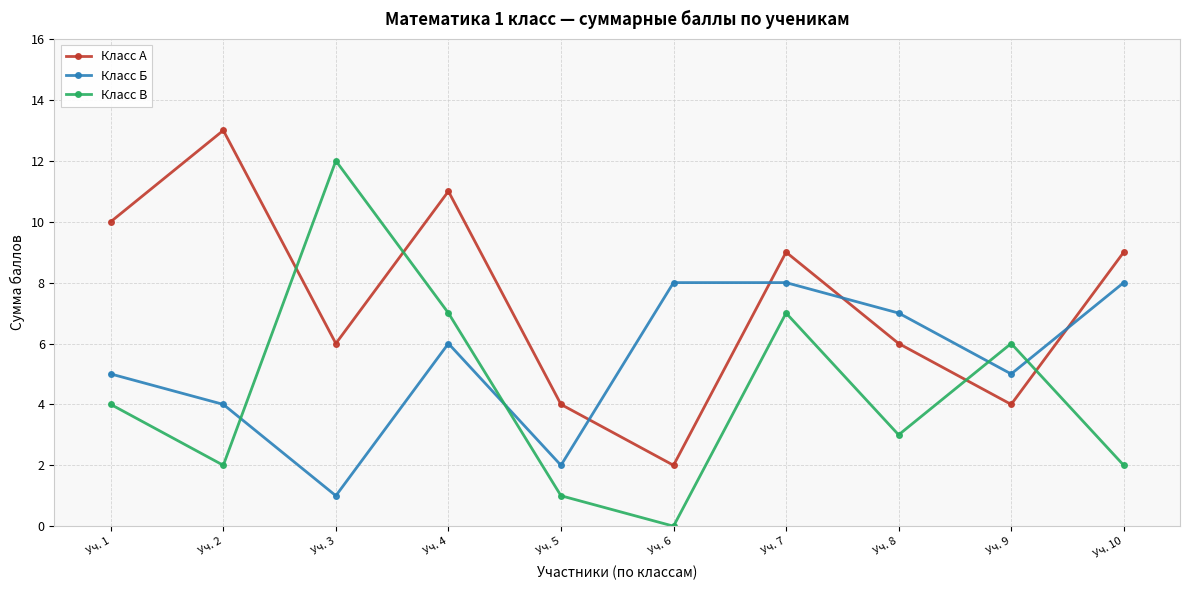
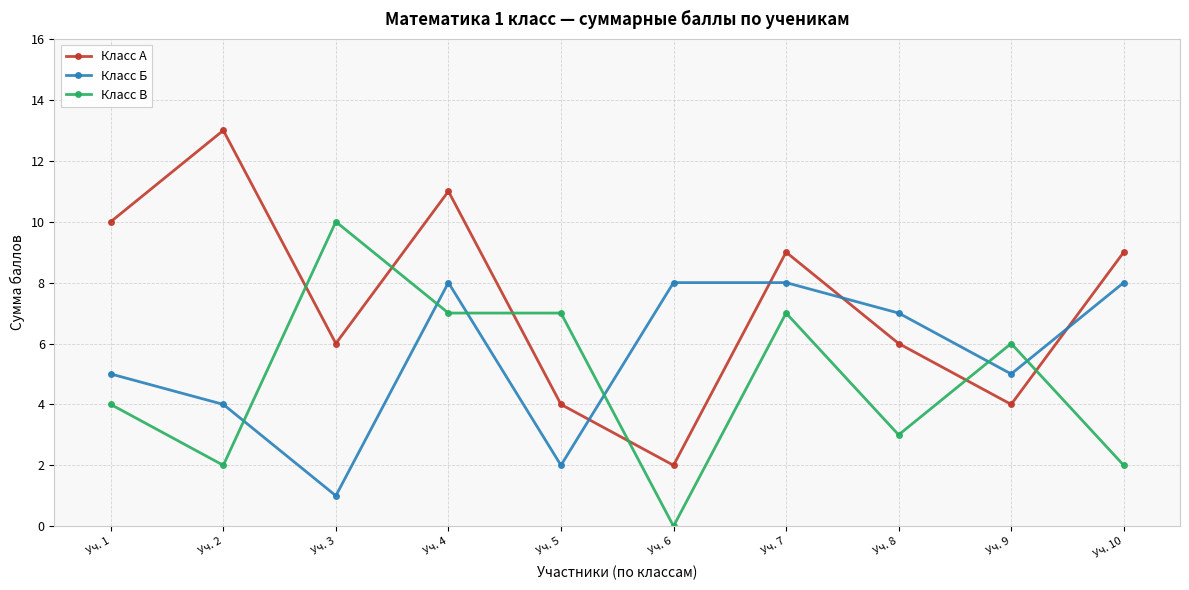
Класс В, Уч. 3: 12 -> 10
Класс Б, Уч. 4: 6 -> 8
Класс В, Уч. 5: 1 -> 7
